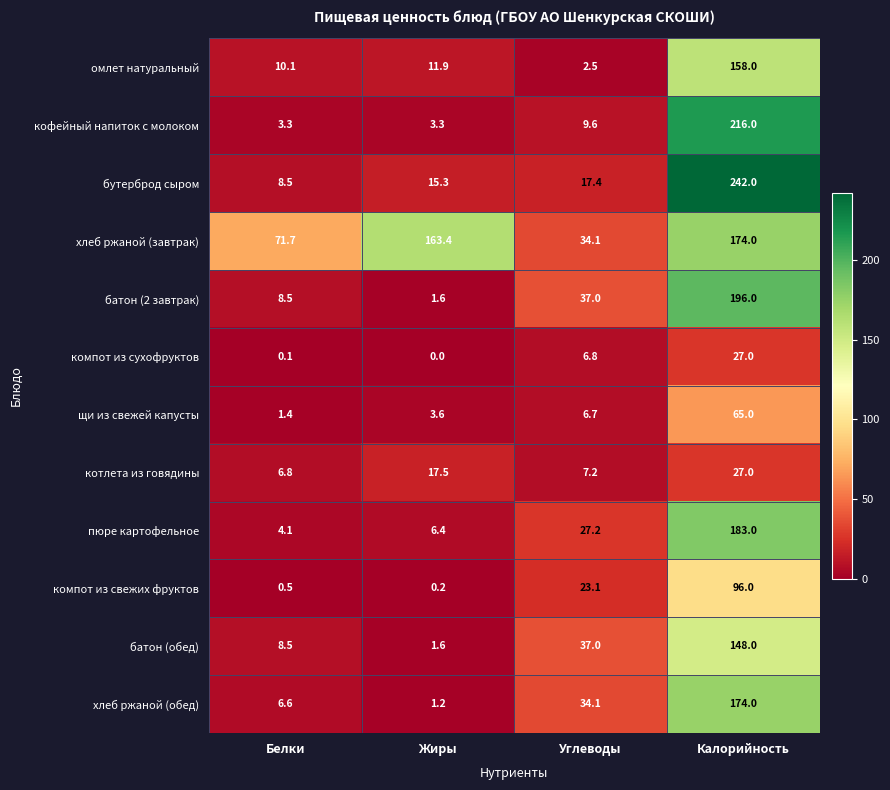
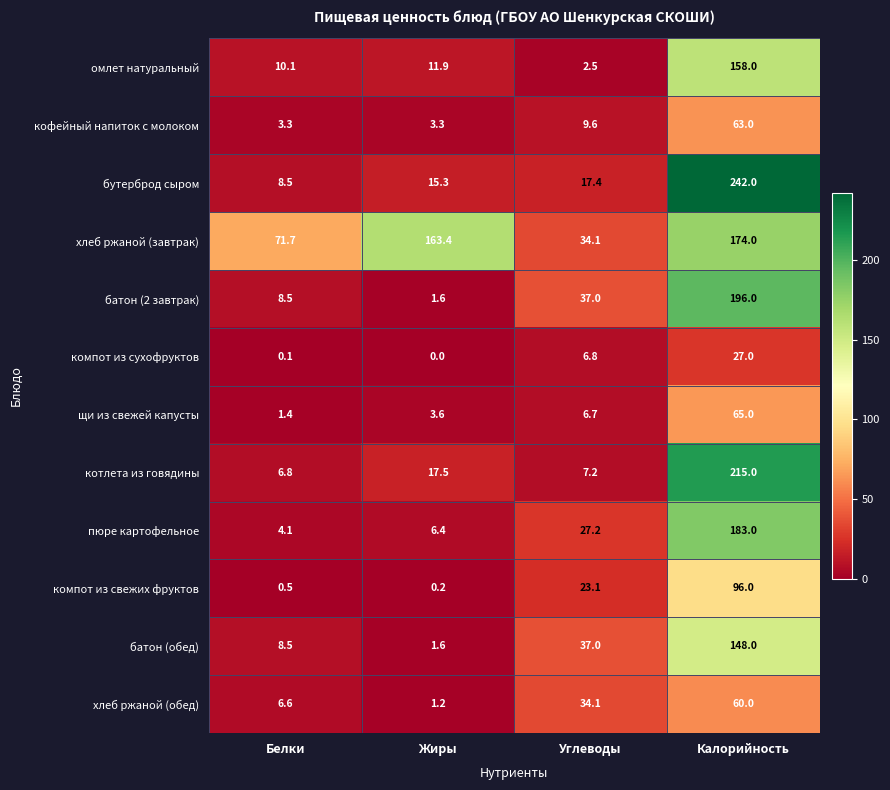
кофейный напиток с молоком, Калорийность: 216.0 -> 63.0
котлета из говядины, Калорийность: 27.0 -> 215.0
хлеб ржаной (обед), Калорийность: 174.0 -> 60.0
